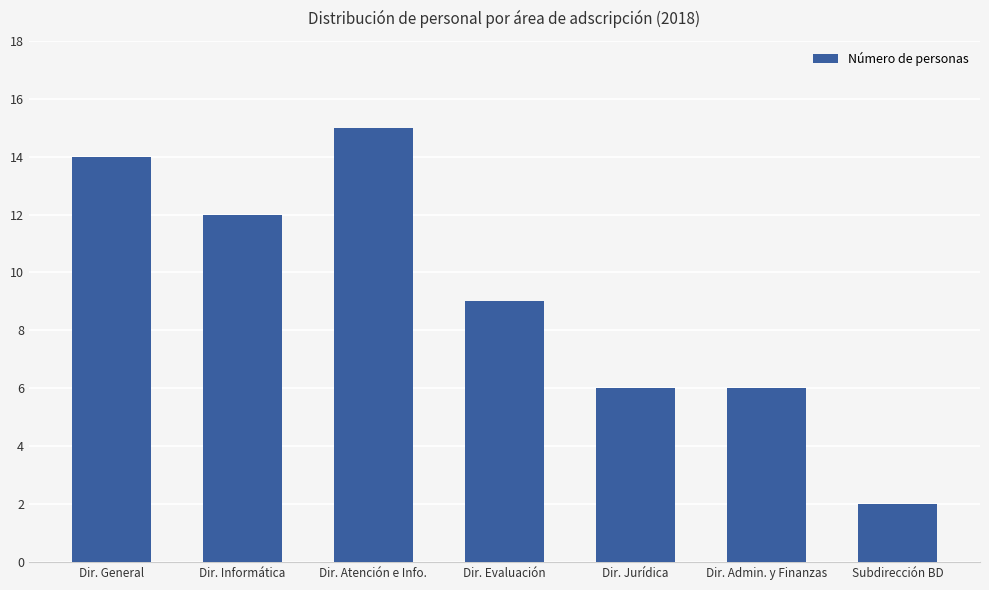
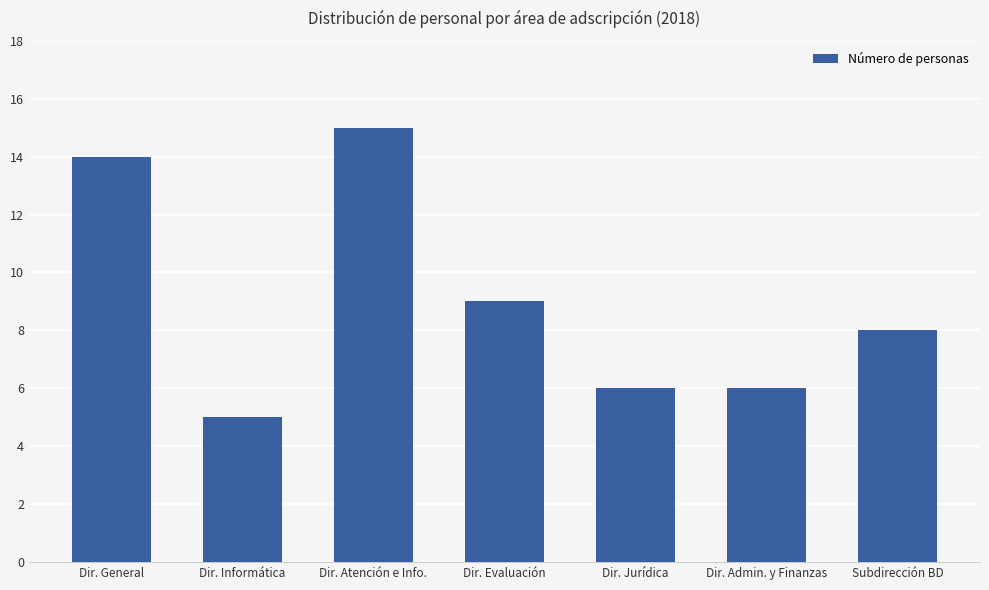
Dir. Informática: 12 -> 5
Subdirección BD: 2 -> 8
